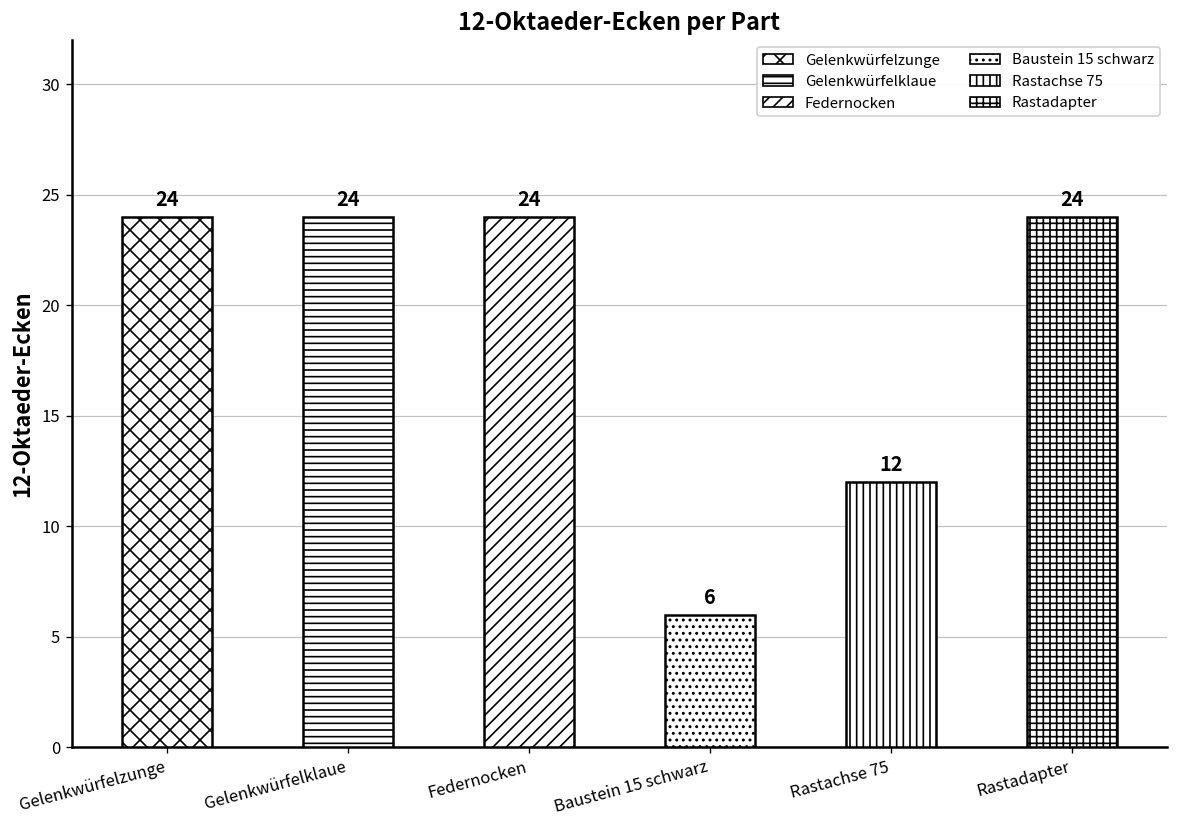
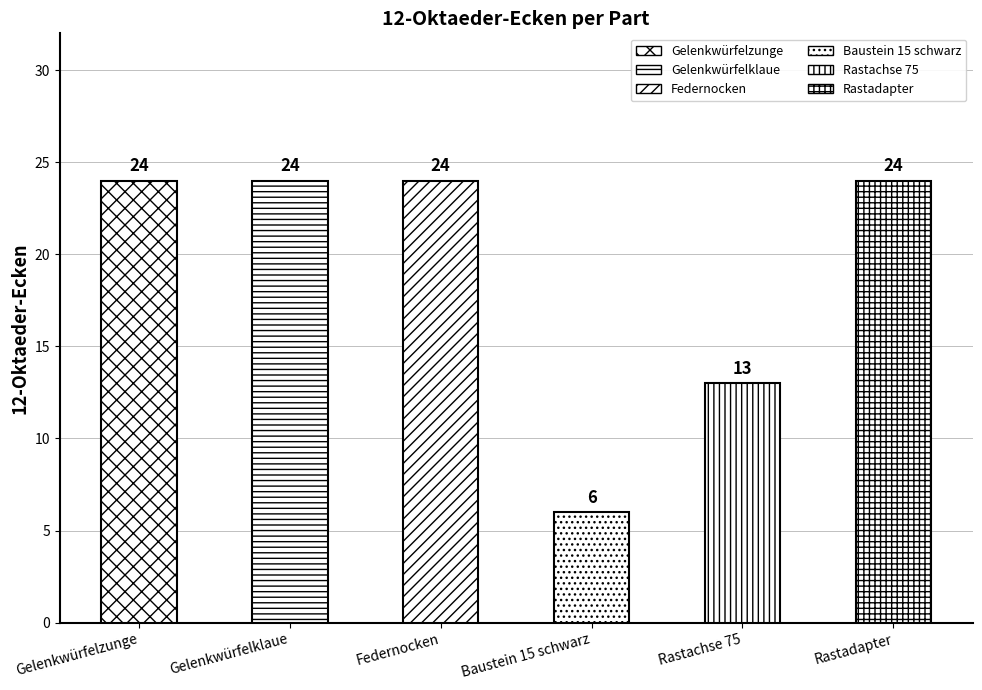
Rastachse 75: 12 -> 13
